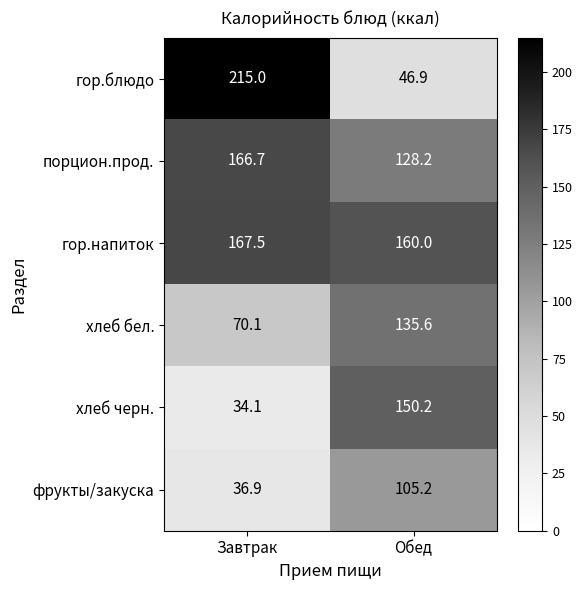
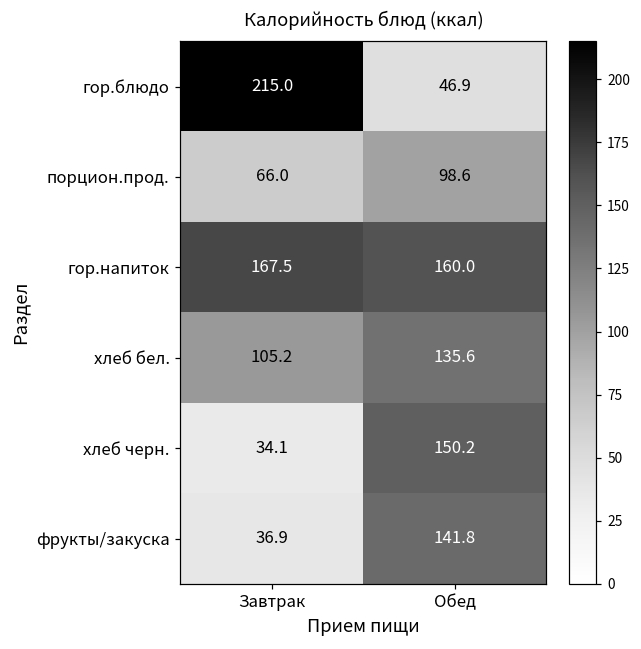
порцион.прод., Завтрак: 166.7 -> 66.0
порцион.прод., Обед: 128.2 -> 98.6
хлеб бел., Завтрак: 70.1 -> 105.2
фрукты/закуска, Обед: 105.2 -> 141.8
